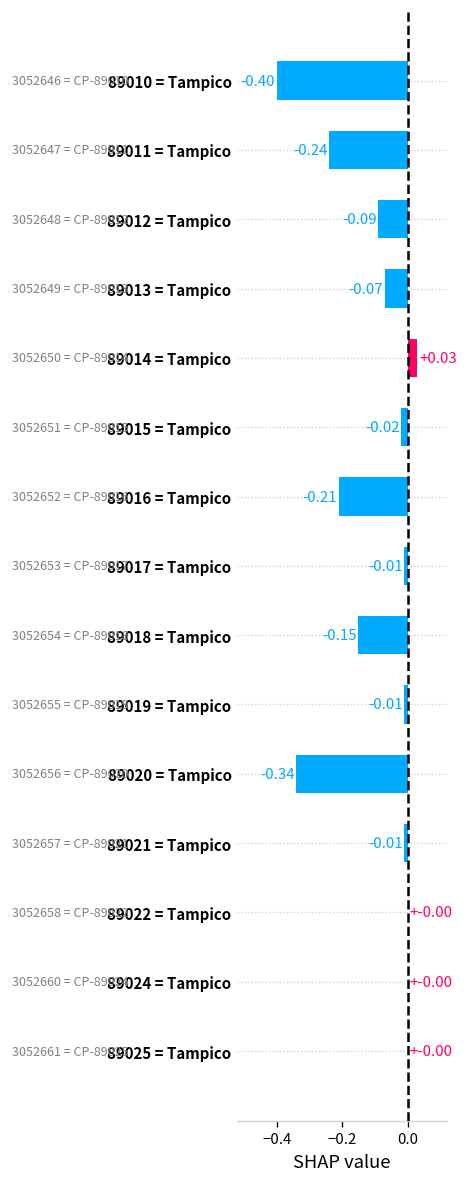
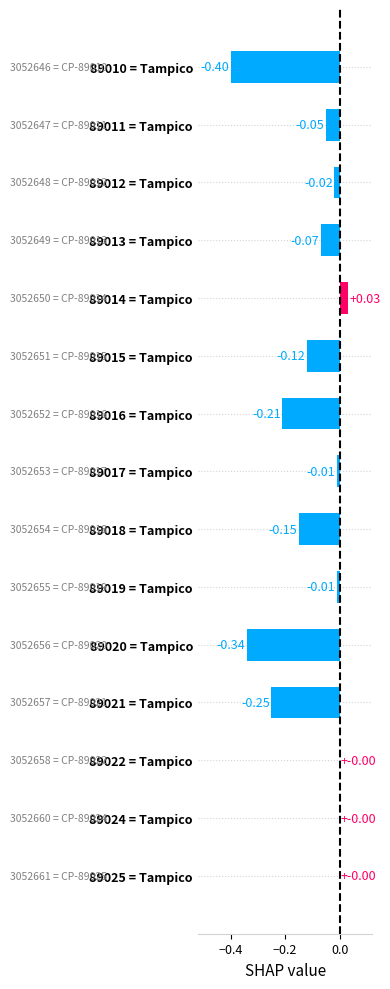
89011 = Tampico: -0.24 -> -0.05
89012 = Tampico: -0.09 -> -0.02
89015 = Tampico: -0.02 -> -0.12
89021 = Tampico: -0.01 -> -0.25
